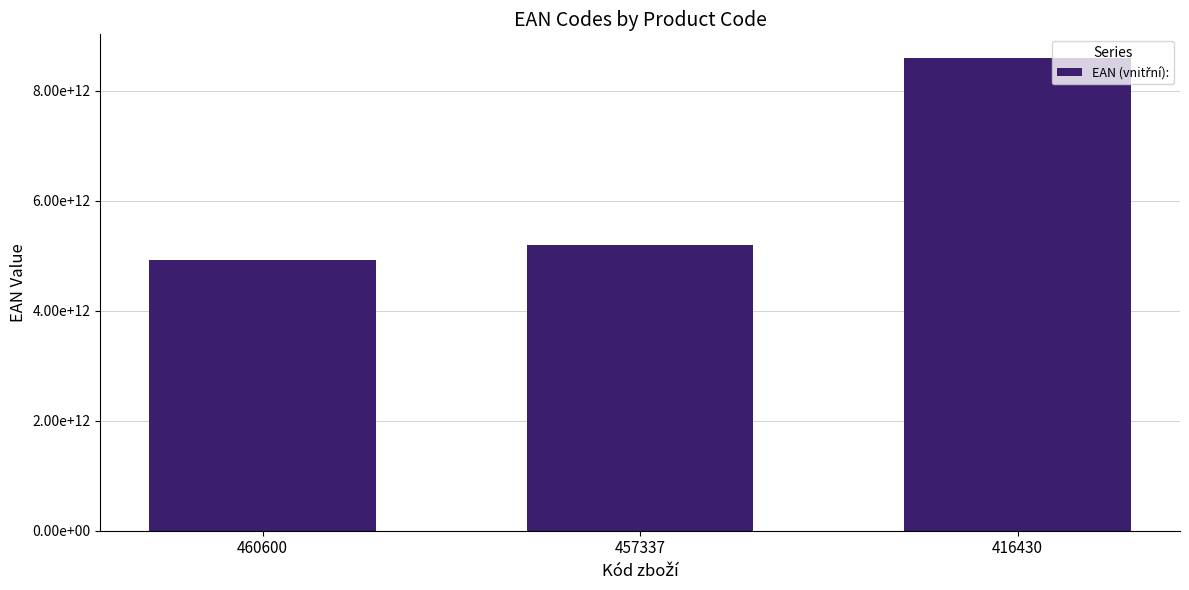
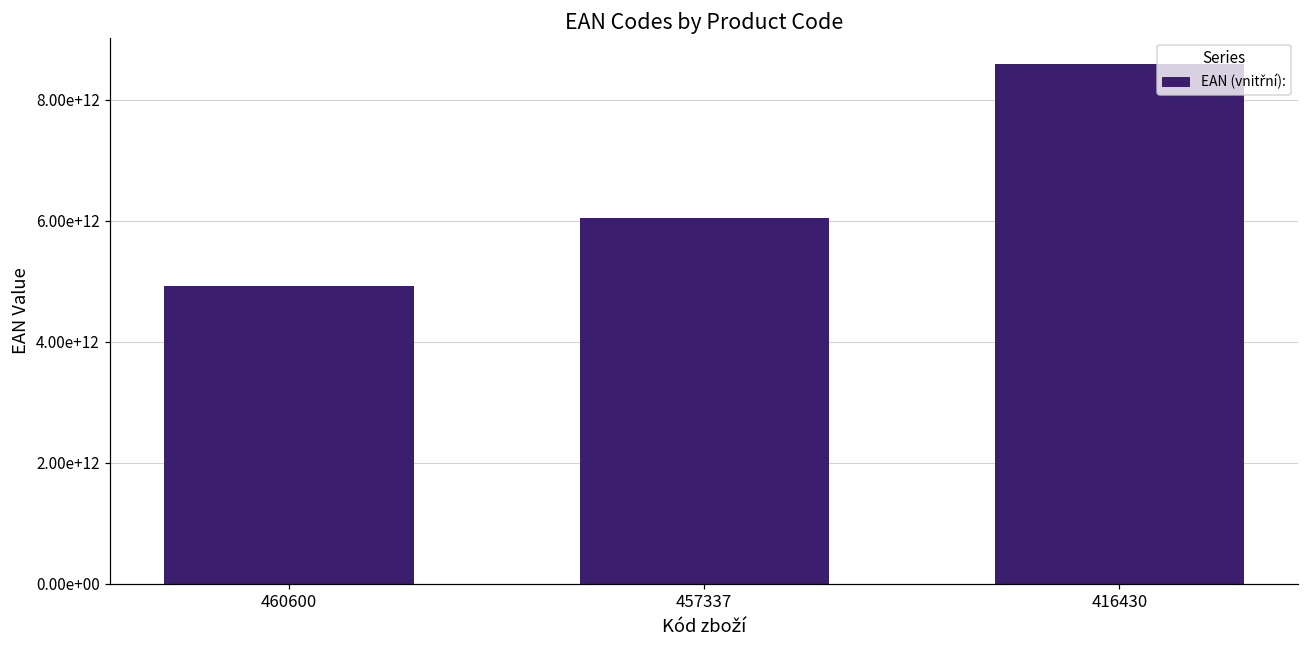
457337: 5200000000000 -> 6000000000000
